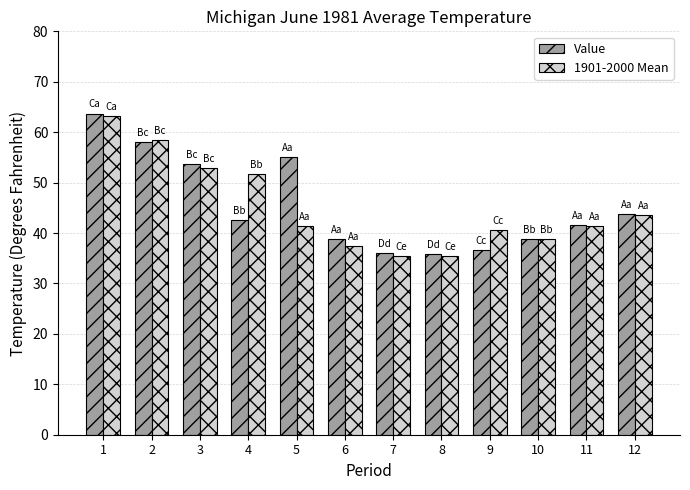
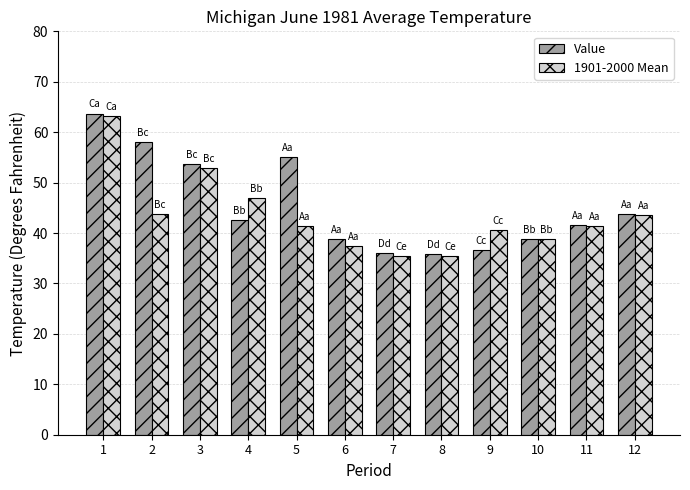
1901-2000 Mean, 2: 58 -> 44
1901-2000 Mean, 4: 52 -> 47
